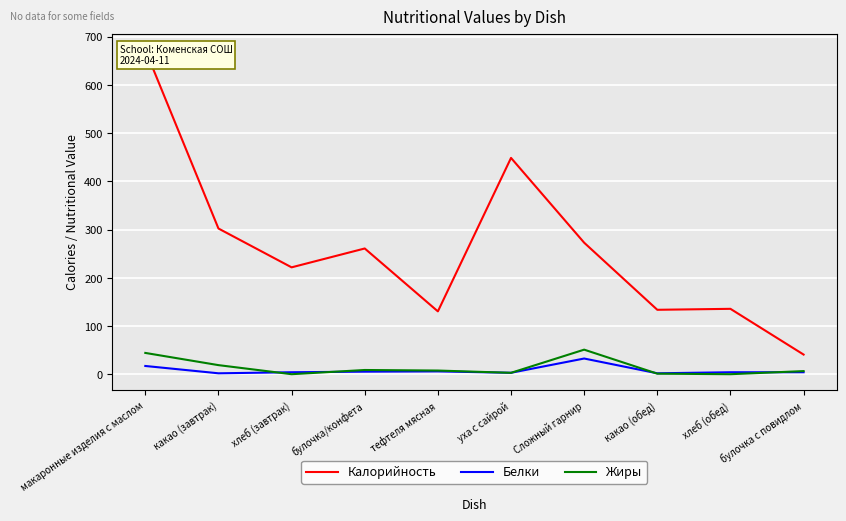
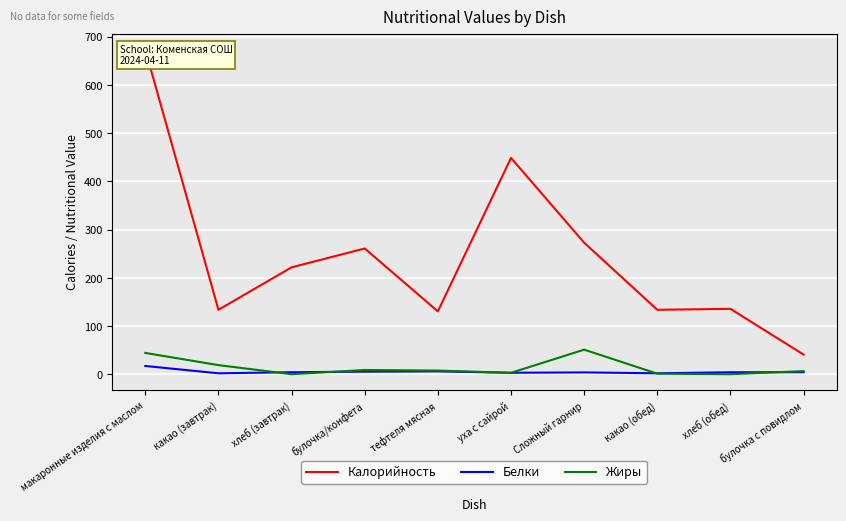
Калорийность, какао (завтрак): 300 -> 130
Белки, Сложный гарнир: 30 -> 0
